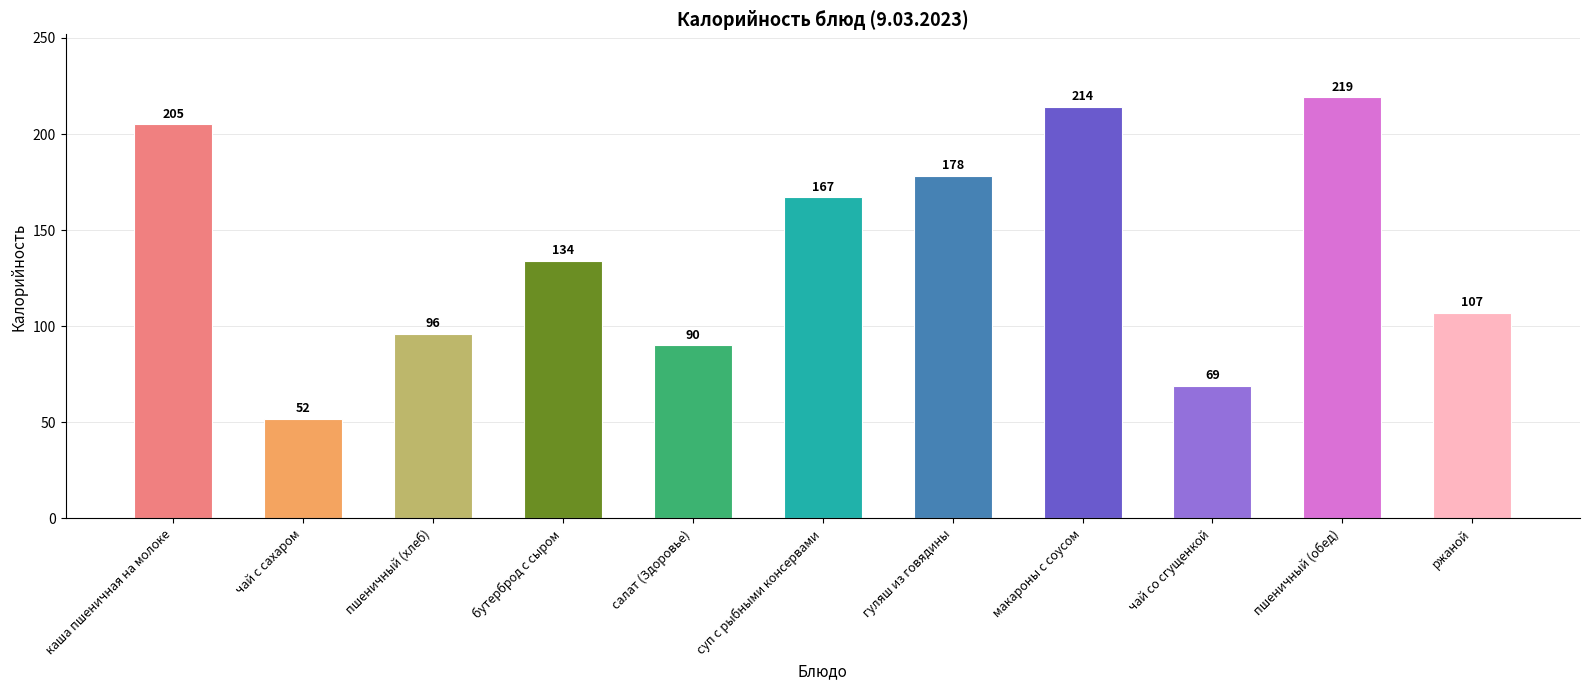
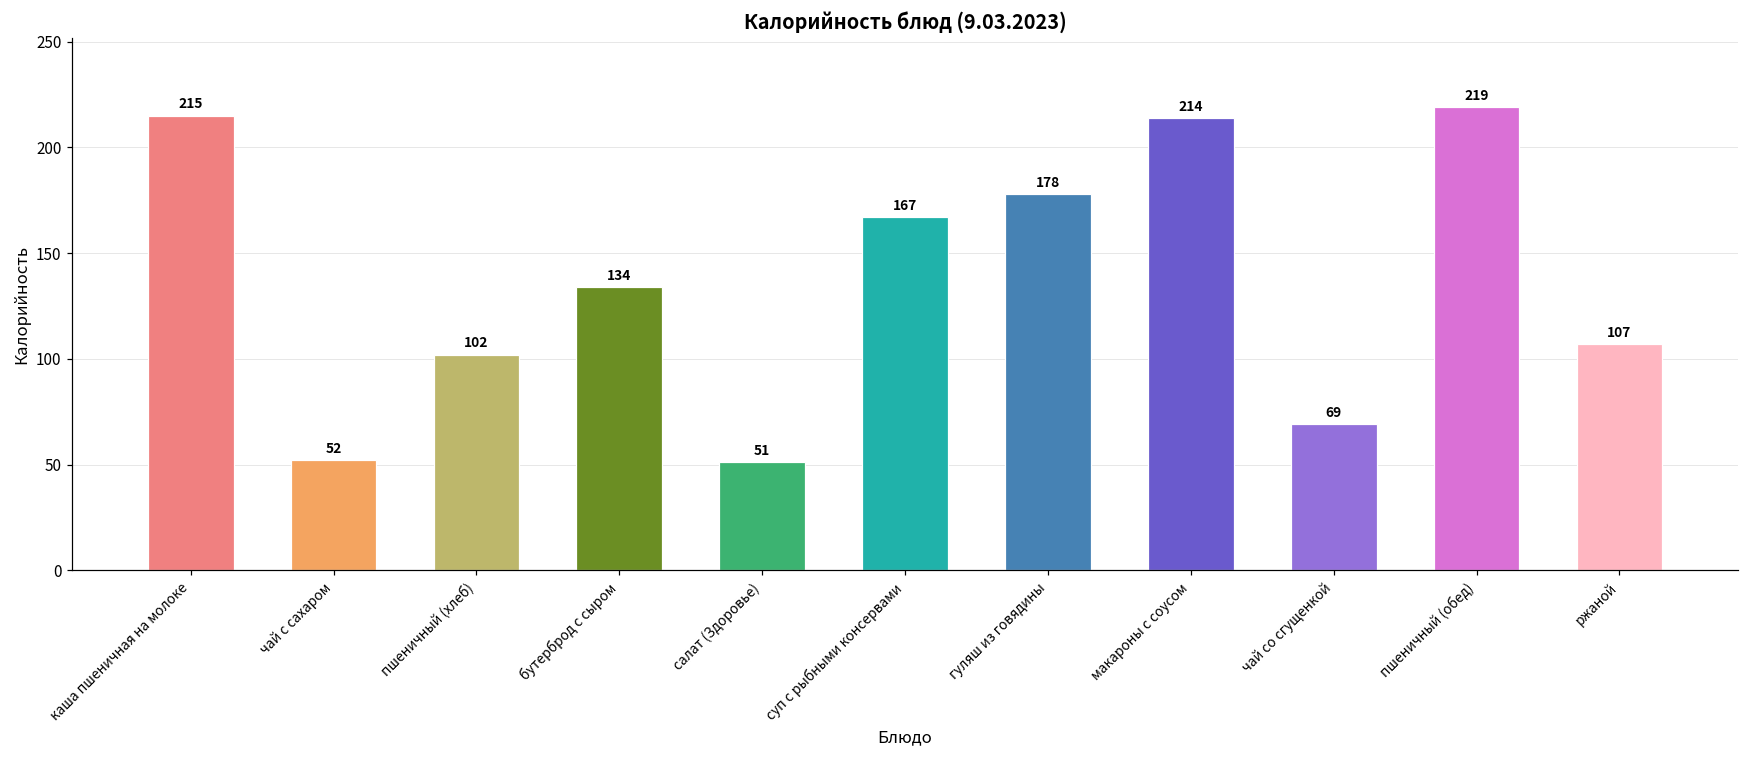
каша пшеничная на молоке: 205 -> 215
пшеничный (хлеб): 96 -> 102
салат (Здоровье): 90 -> 51
